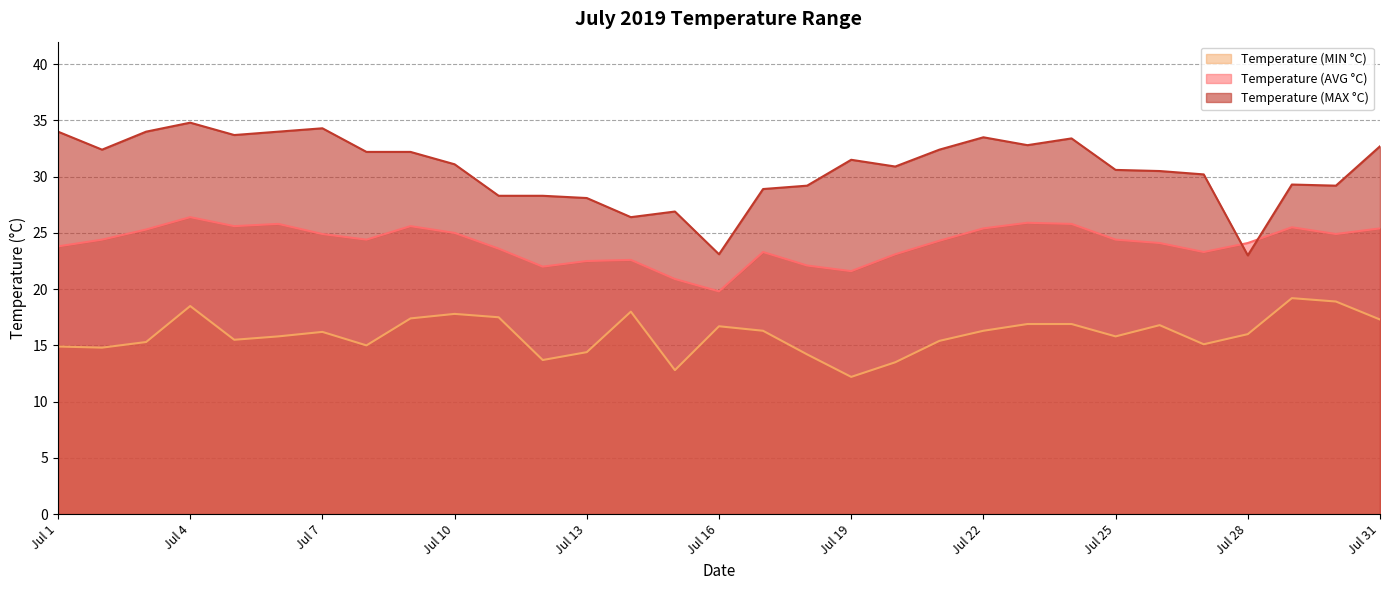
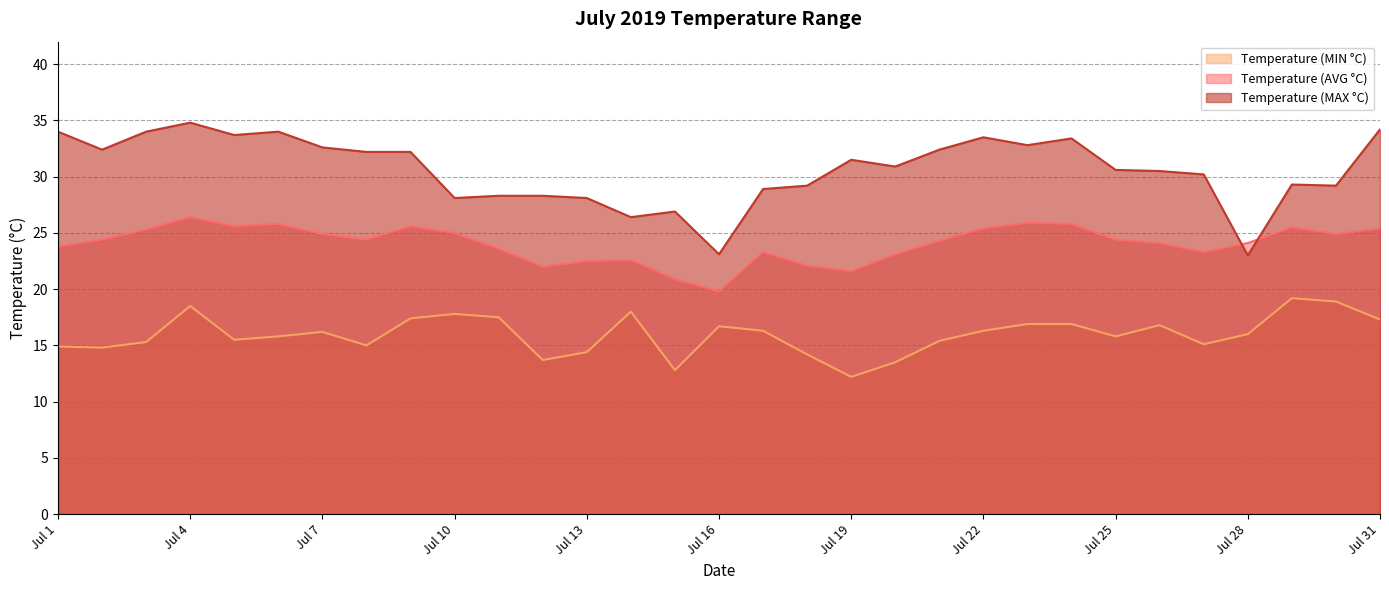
Temperature (MAX °C), Jul 7: 34.3 -> 32.6
Temperature (MAX °C), Jul 10: 31.1 -> 28.1
Temperature (MAX °C), Jul 31: 32.7 -> 34.2
